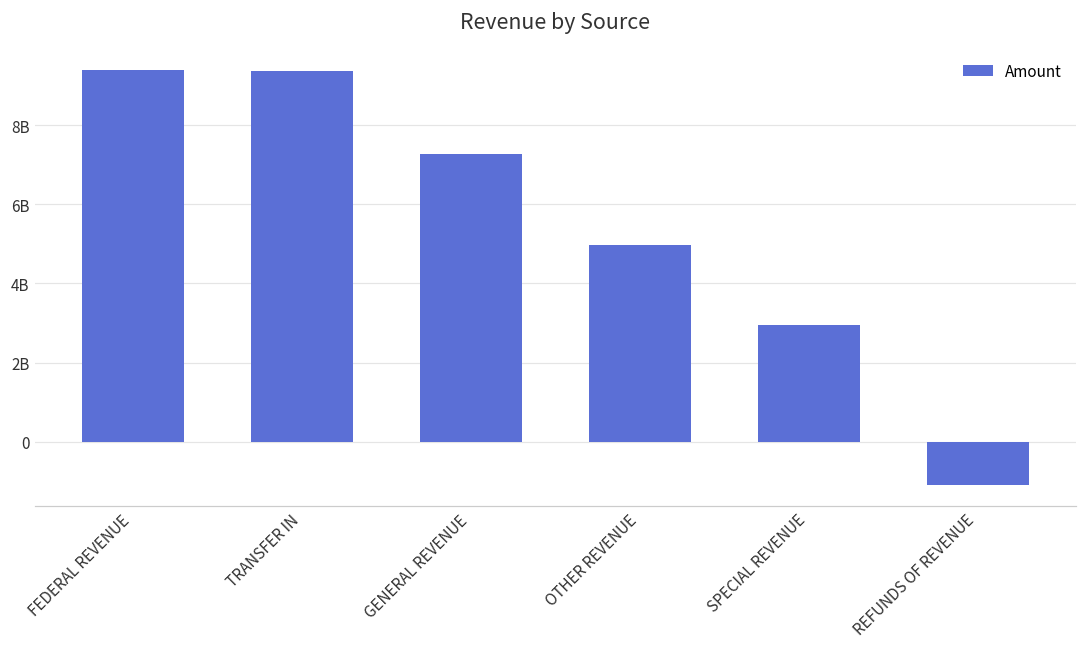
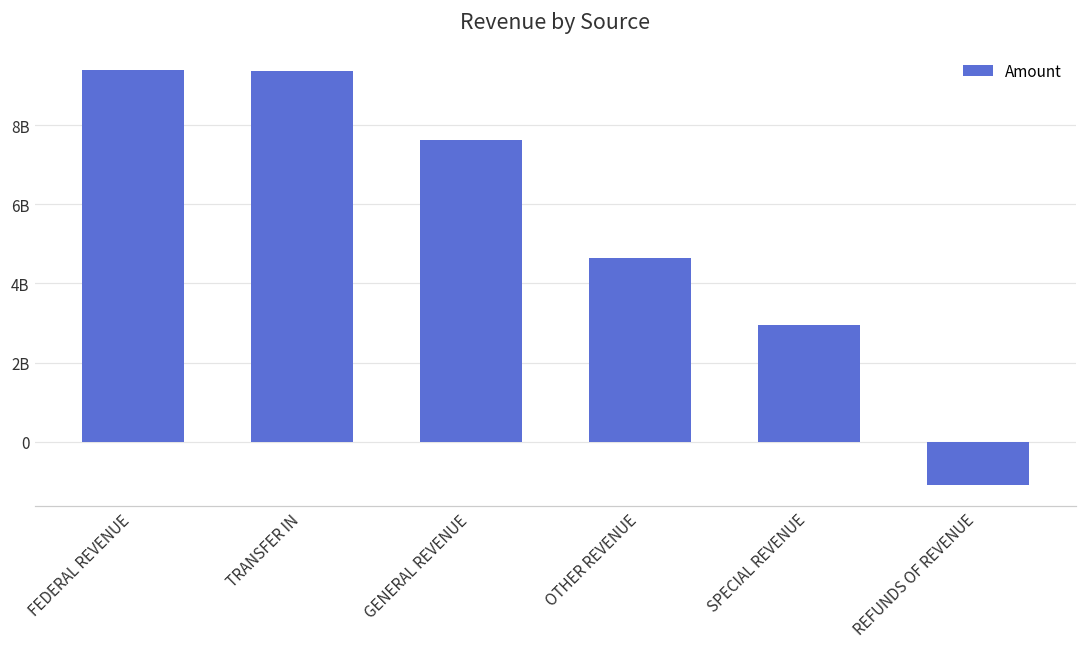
GENERAL REVENUE: 7300000000 -> 7600000000
OTHER REVENUE: 5000000000 -> 4700000000
